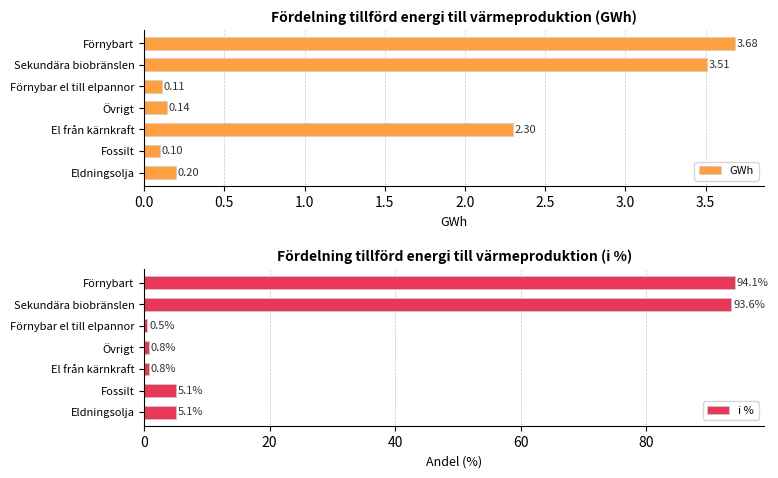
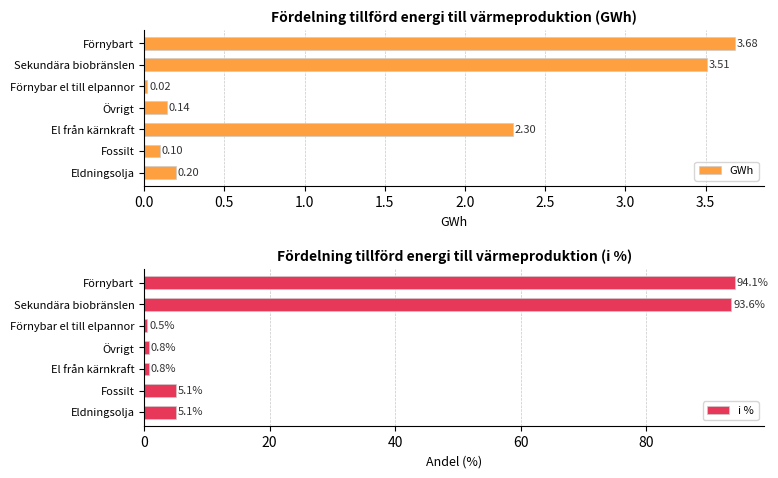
Fördelning tillförd energi till värmeproduktion (GWh), Förnybar el till elpannor: 0.11 -> 0.02
